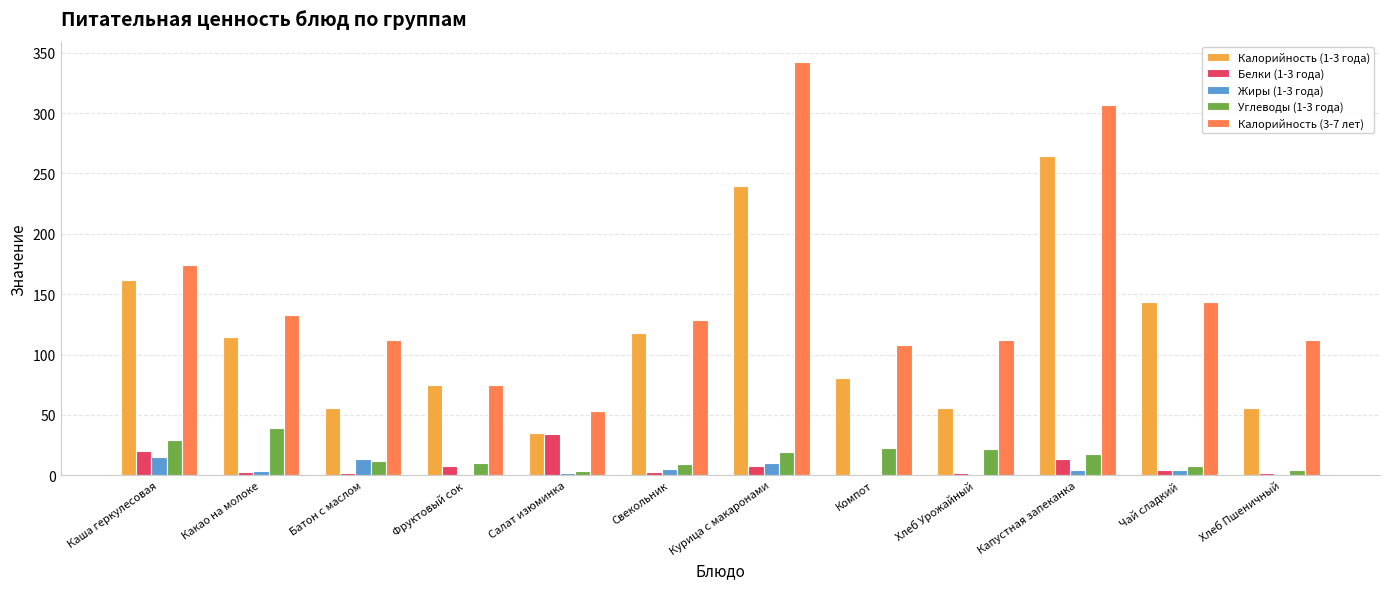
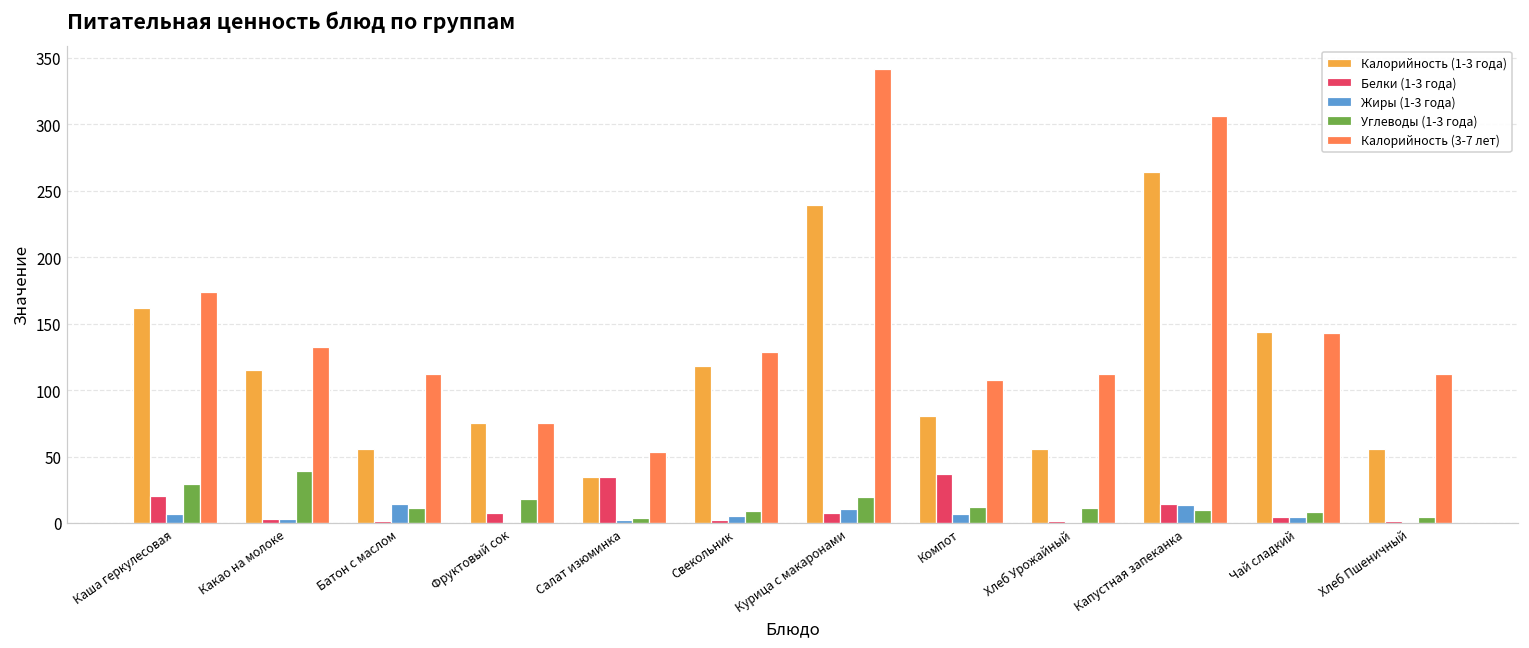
Жиры (1-3 года), Каша геркулесовая: 15 -> 7
Углеводы (1-3 года), Фруктовый сок: 10 -> 18
Белки (1-3 года), Компот: 0 -> 37
Жиры (1-3 года), Компот: 0 -> 7
Углеводы (1-3 года), Компот: 23 -> 12
Углеводы (1-3 года), Хлеб Урожайный: 22 -> 12
Жиры (1-3 года), Капустная запеканка: 4 -> 13
Углеводы (1-3 года), Капустная запеканка: 17 -> 10
